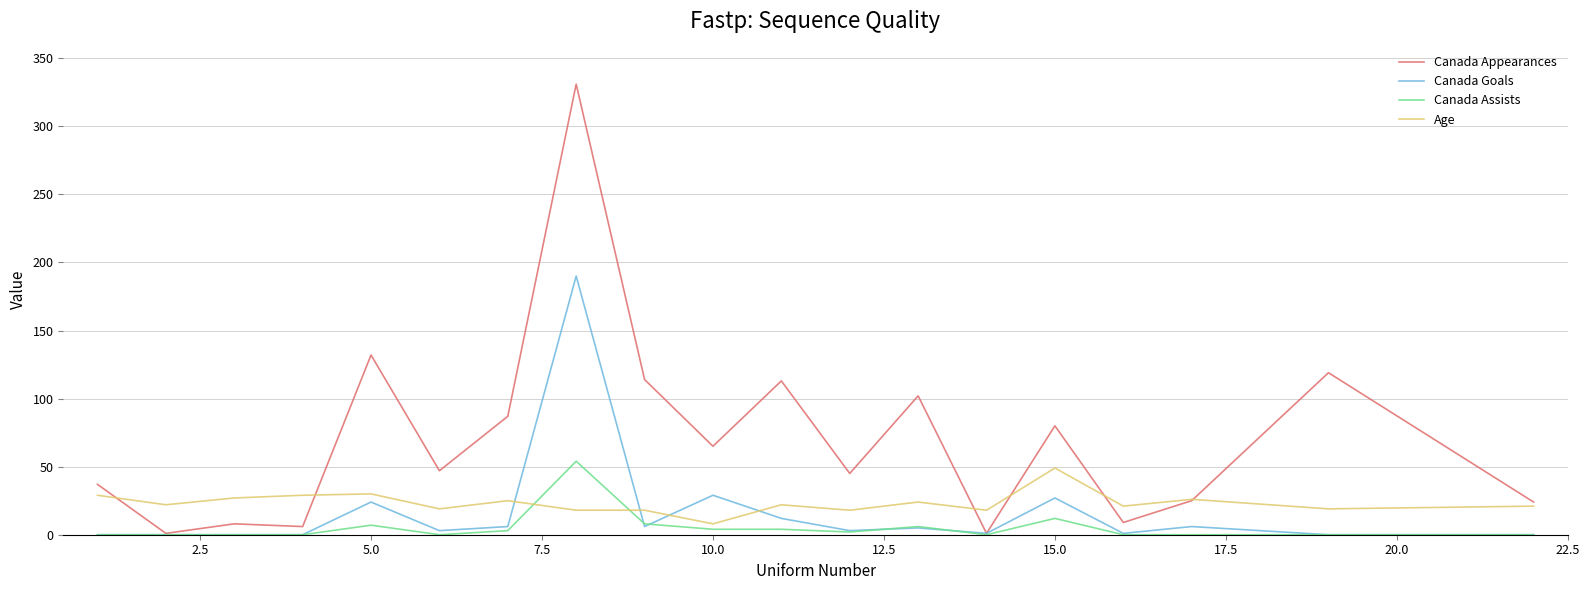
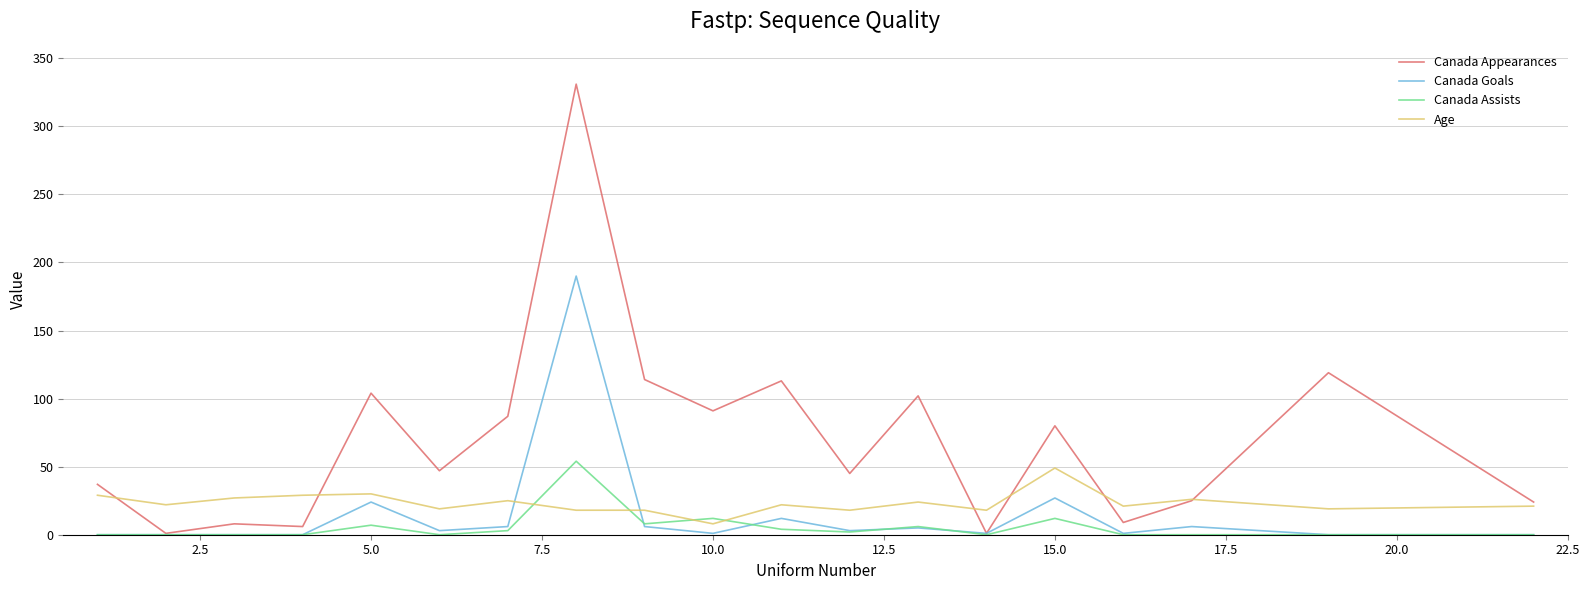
Canada Appearances, 5.0: 132 -> 104
Canada Appearances, 10.0: 65 -> 91
Canada Goals, 10.0: 29 -> 1
Canada Assists, 10.0: 4 -> 12
